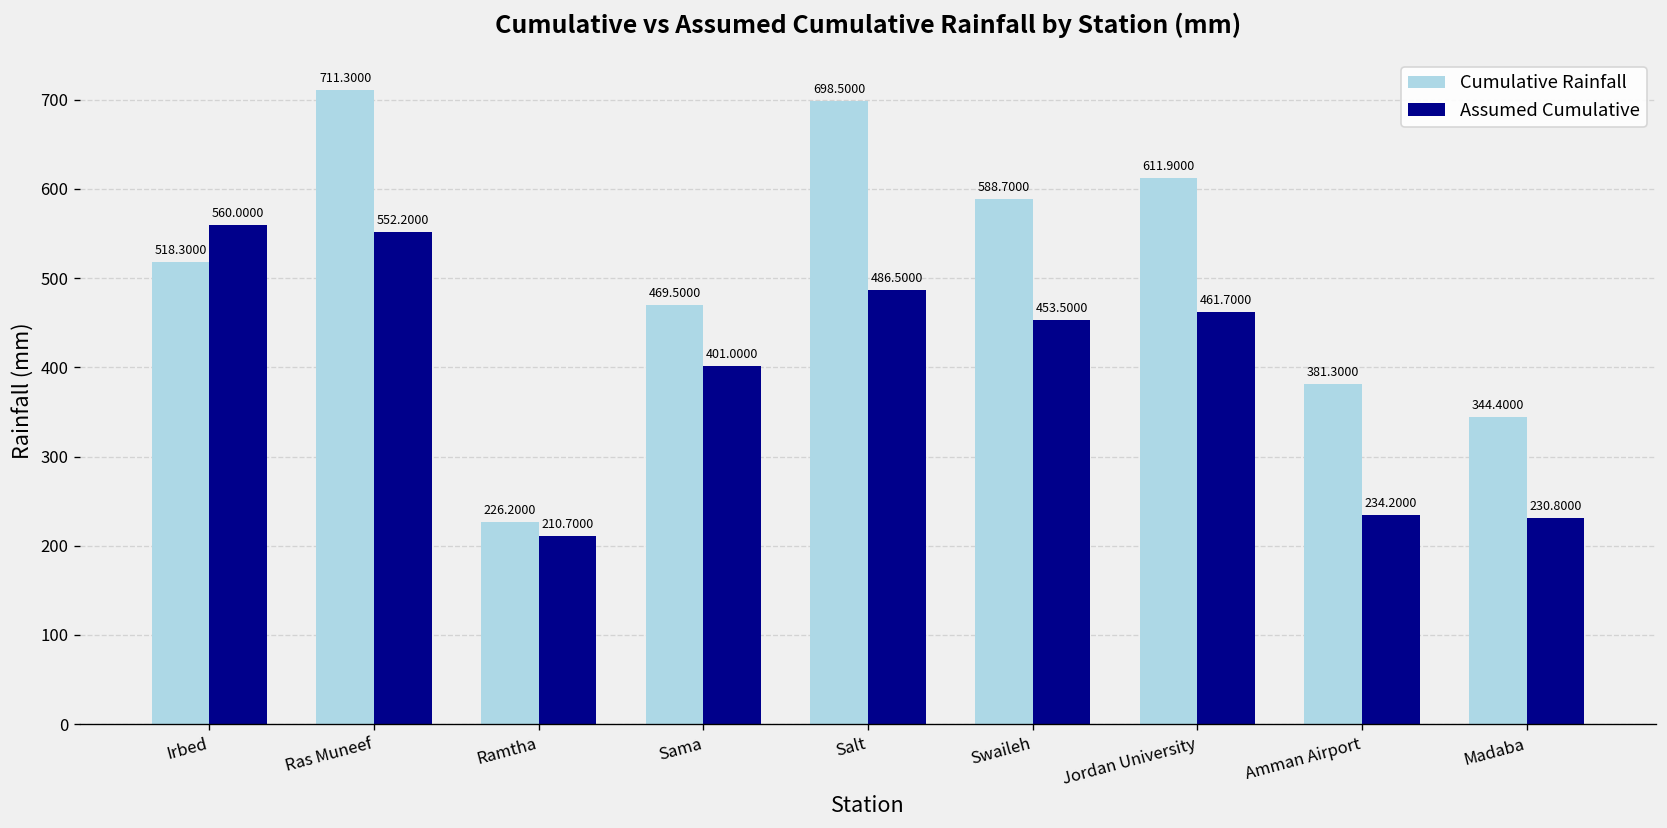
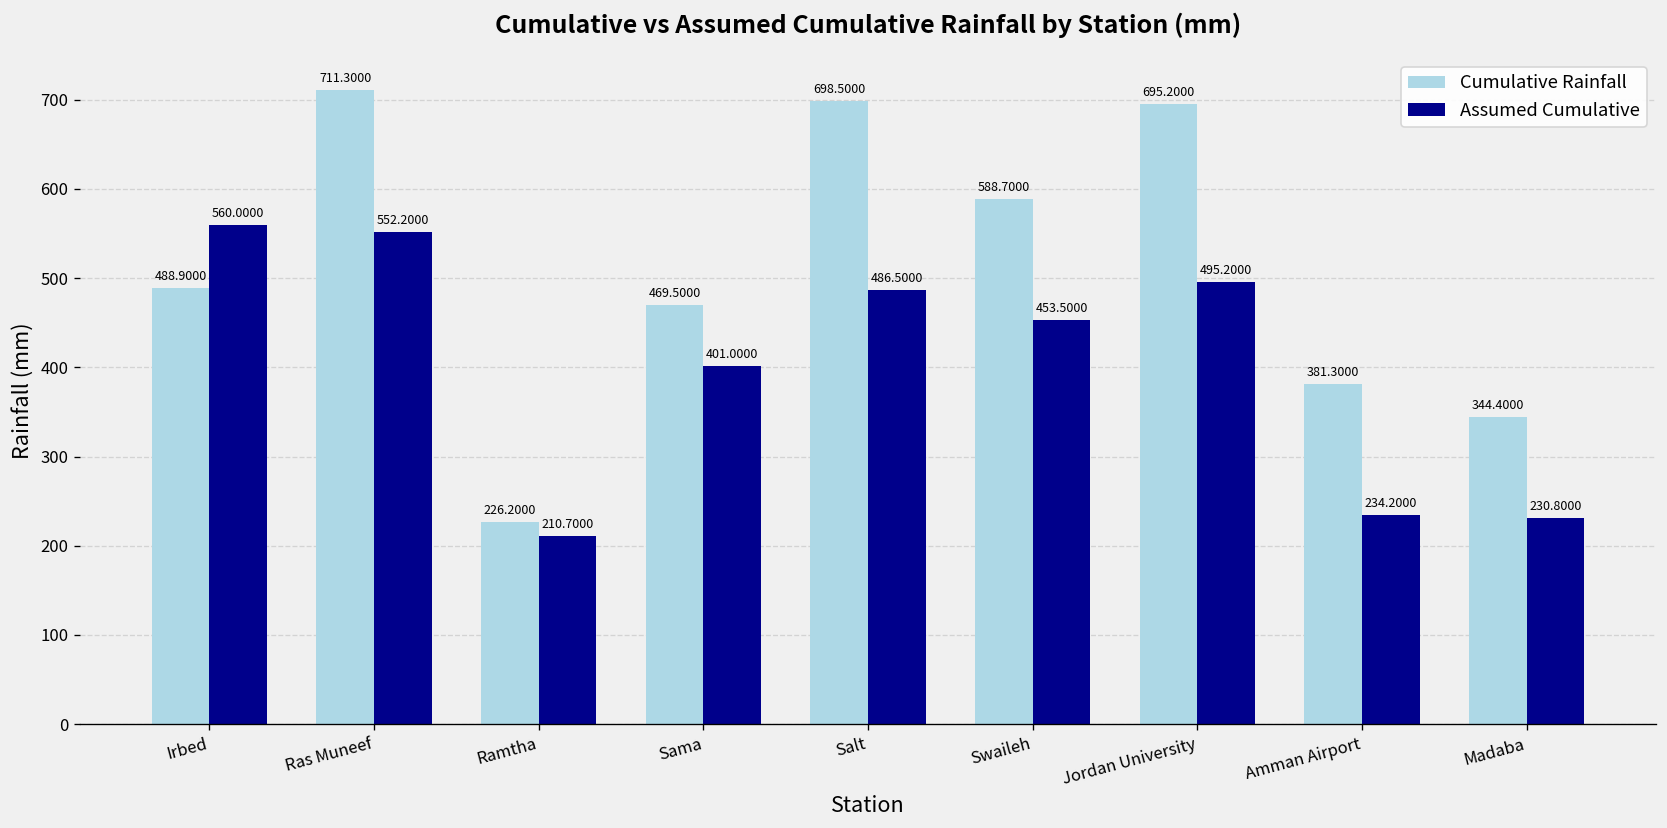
Cumulative Rainfall, Irbed: 518.3000 -> 488.9000
Cumulative Rainfall, Jordan University: 611.9000 -> 695.2000
Assumed Cumulative, Jordan University: 461.7000 -> 495.2000
